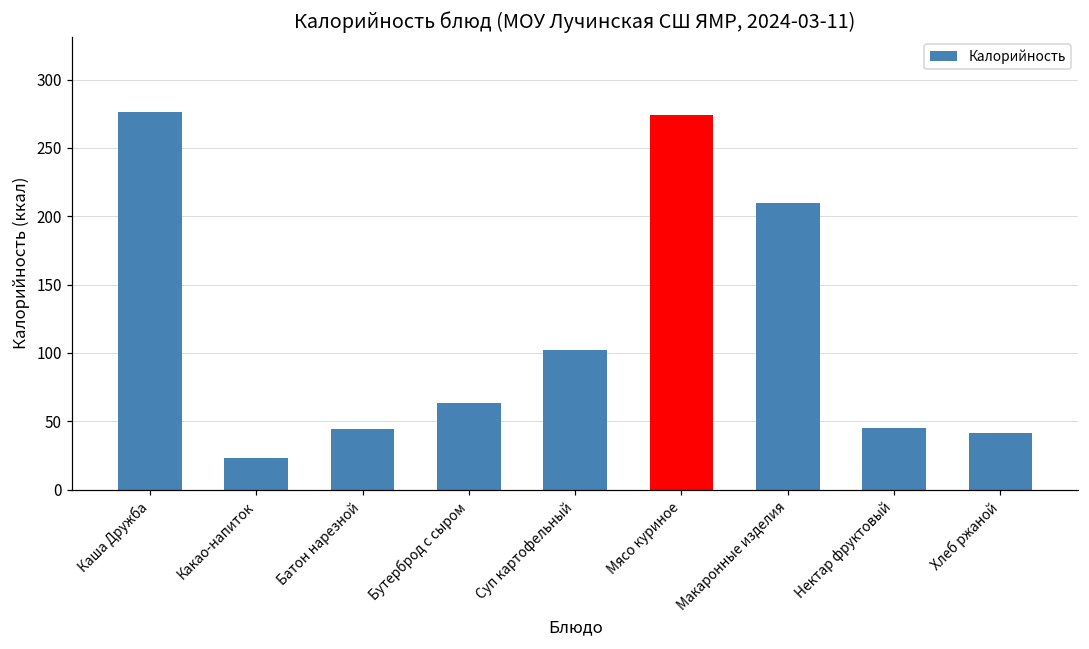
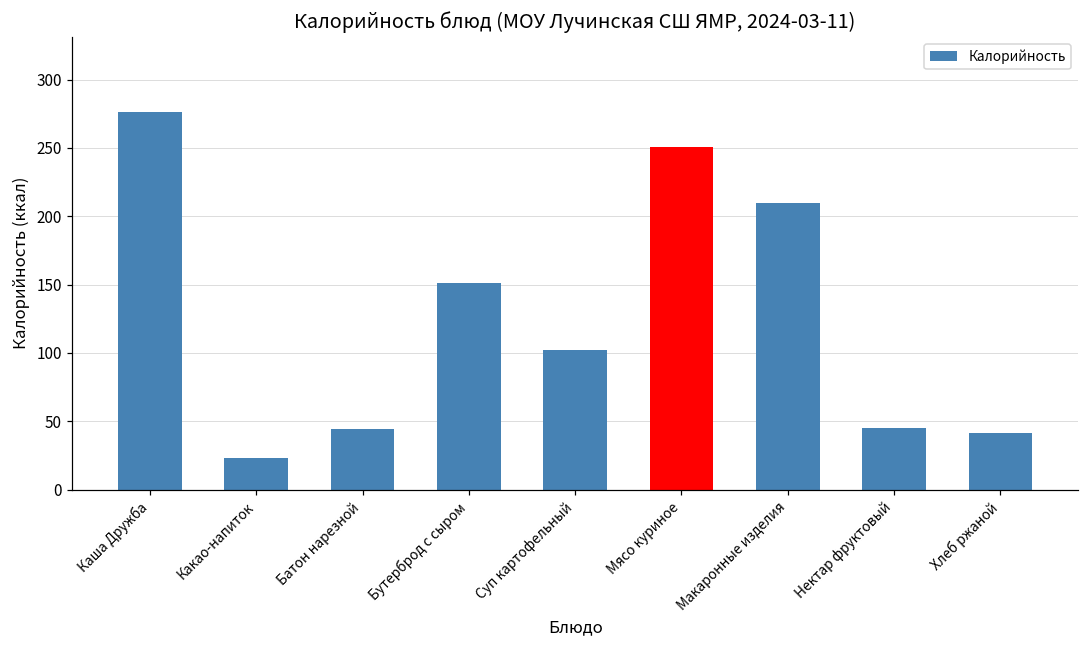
Бутерброд с сыром: 63 -> 151
Мясо куриное: 274 -> 251
